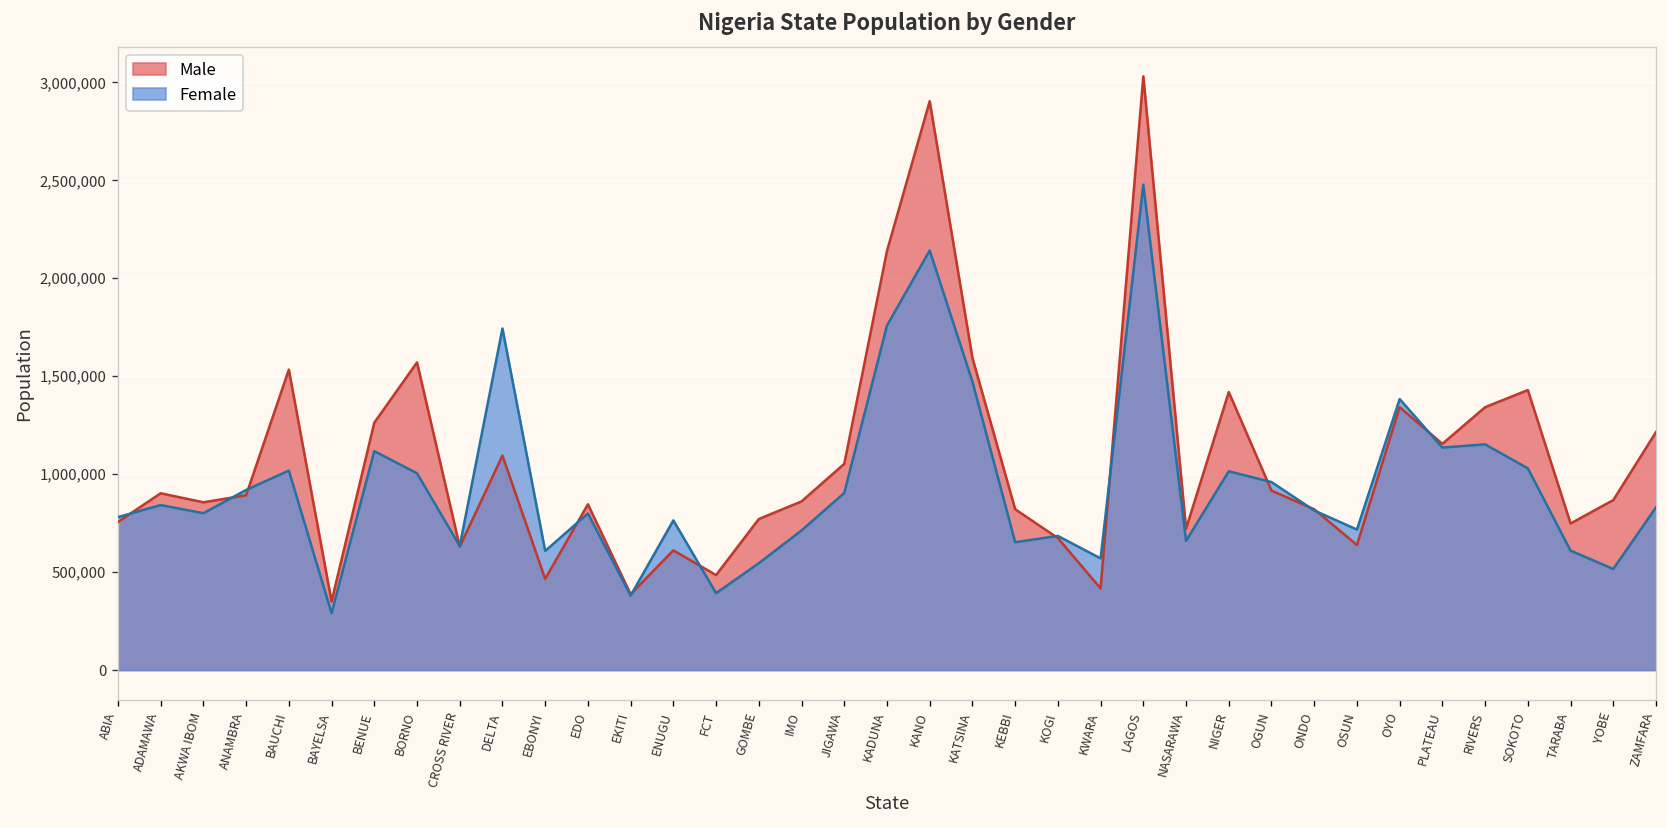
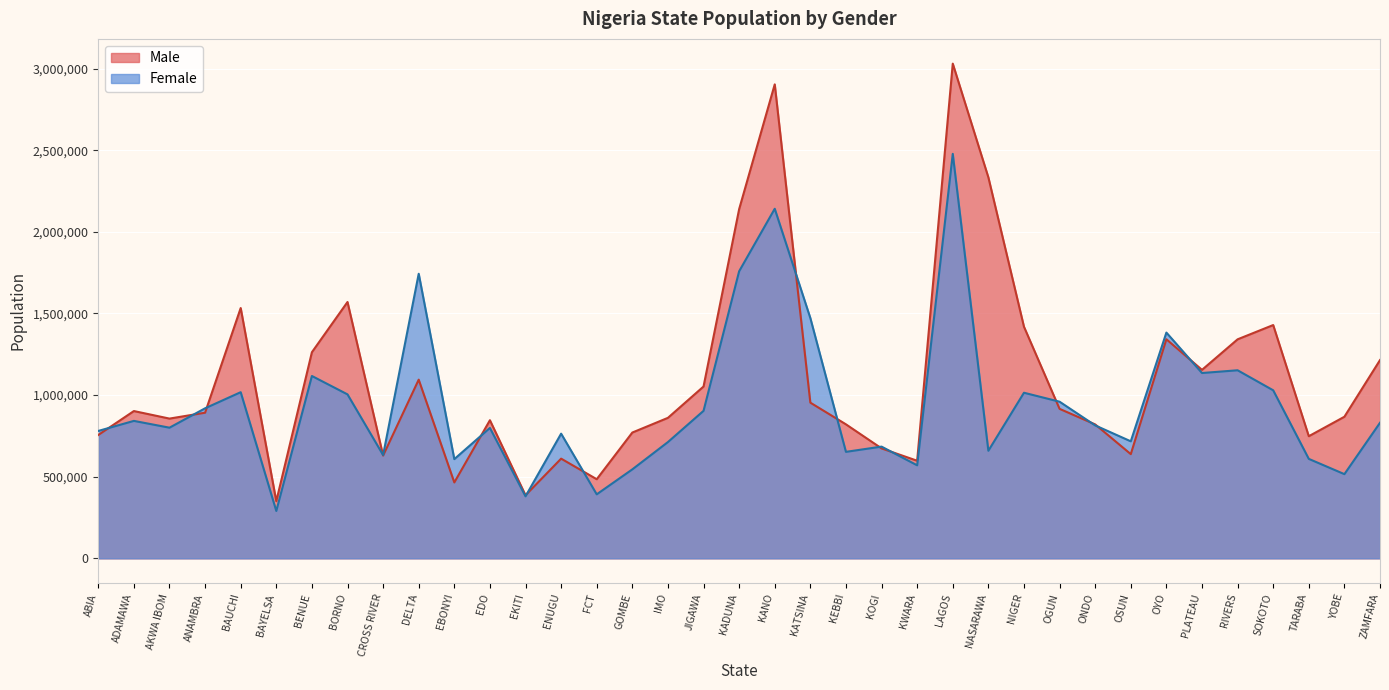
Male, KATSINA: 1,590,000 -> 950,000
Male, KWARA: 420,000 -> 600,000
Male, NASARAWA: 720,000 -> 2,330,000
